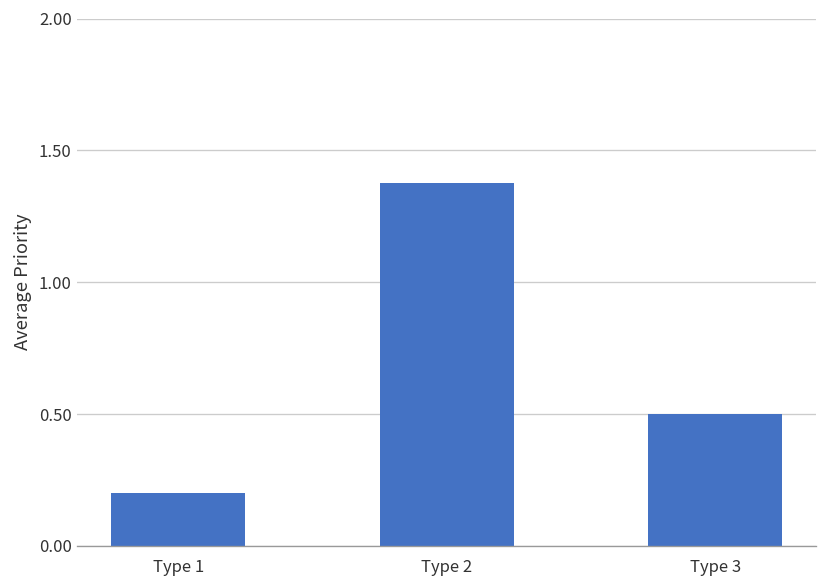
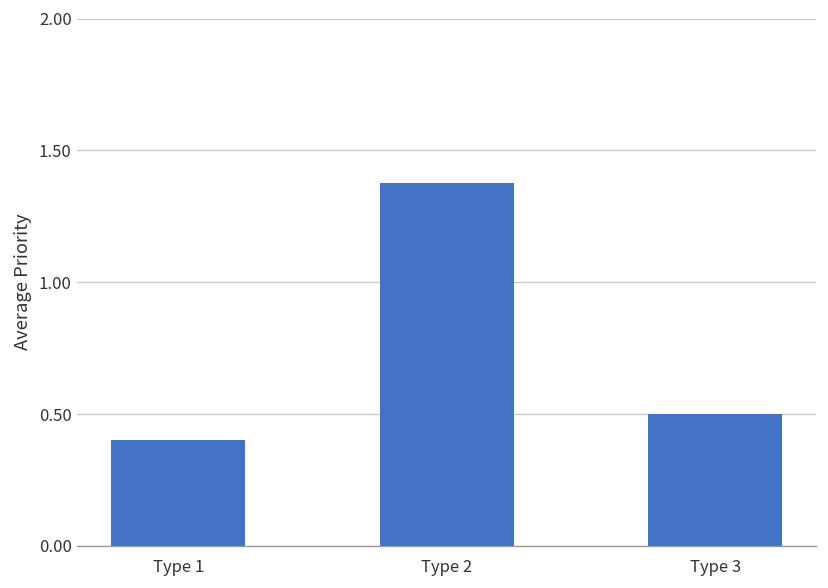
Type 1: 0.2 -> 0.4
